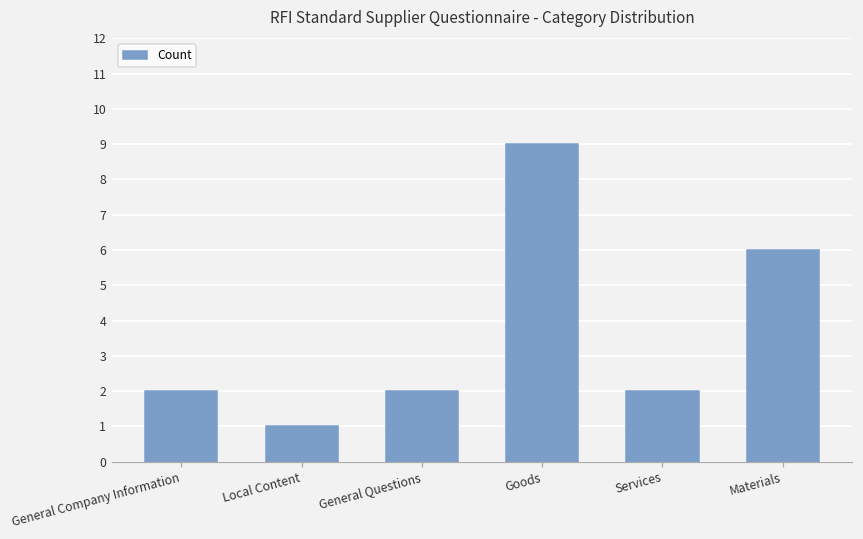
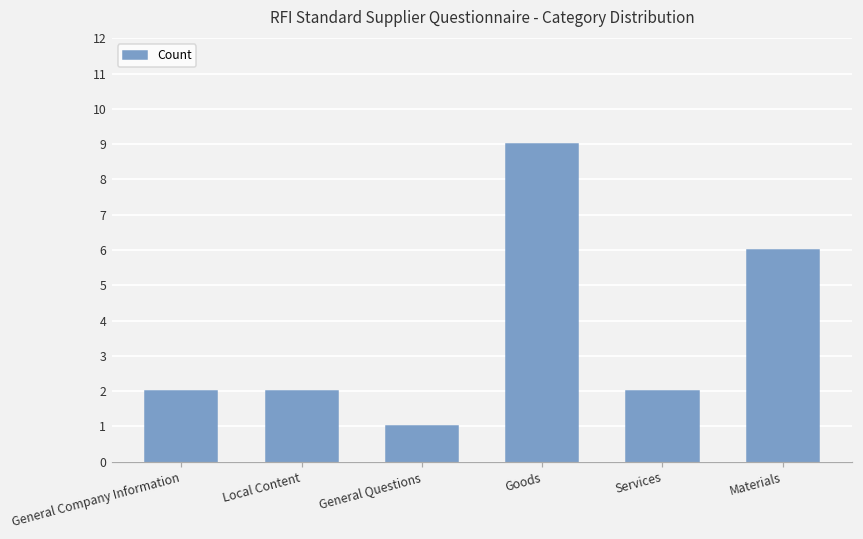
Local Content: 1 -> 2
General Questions: 2 -> 1
